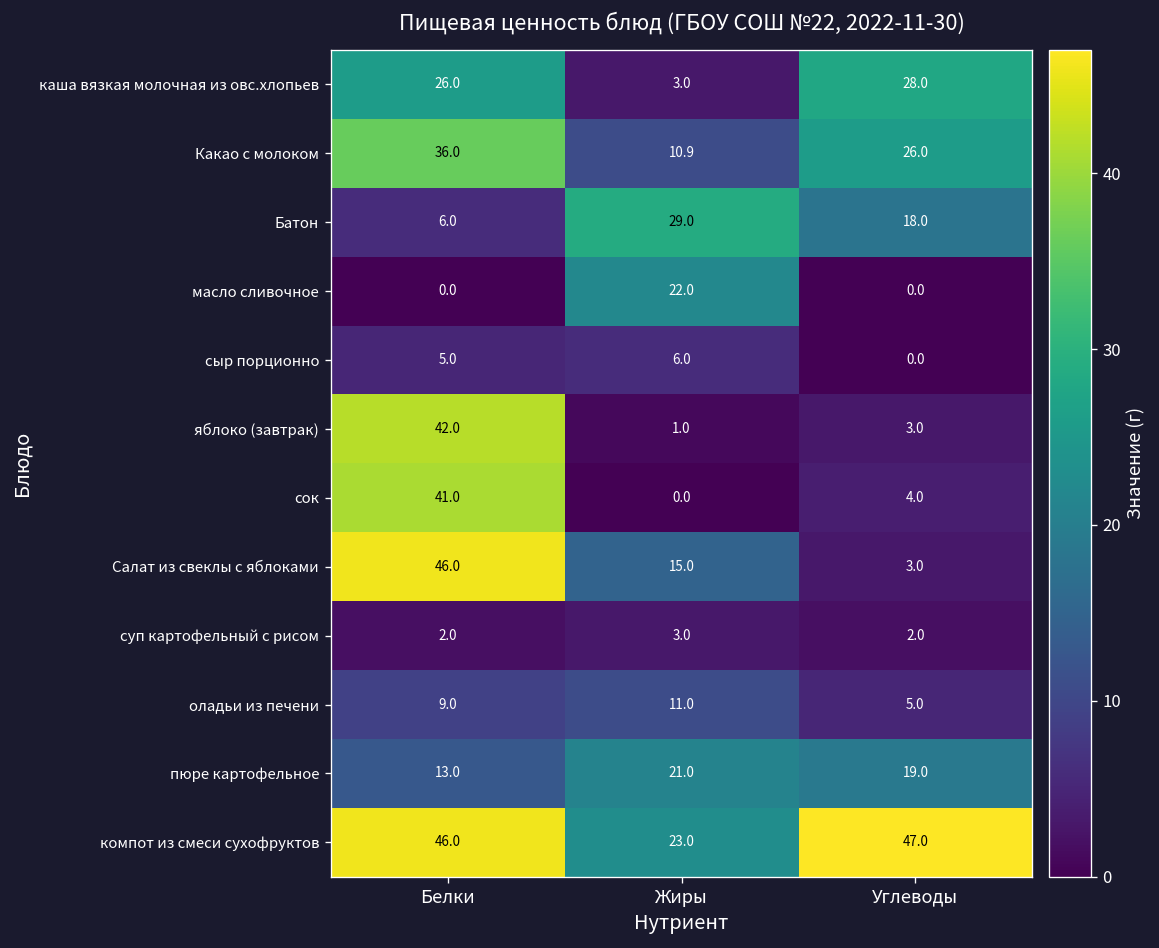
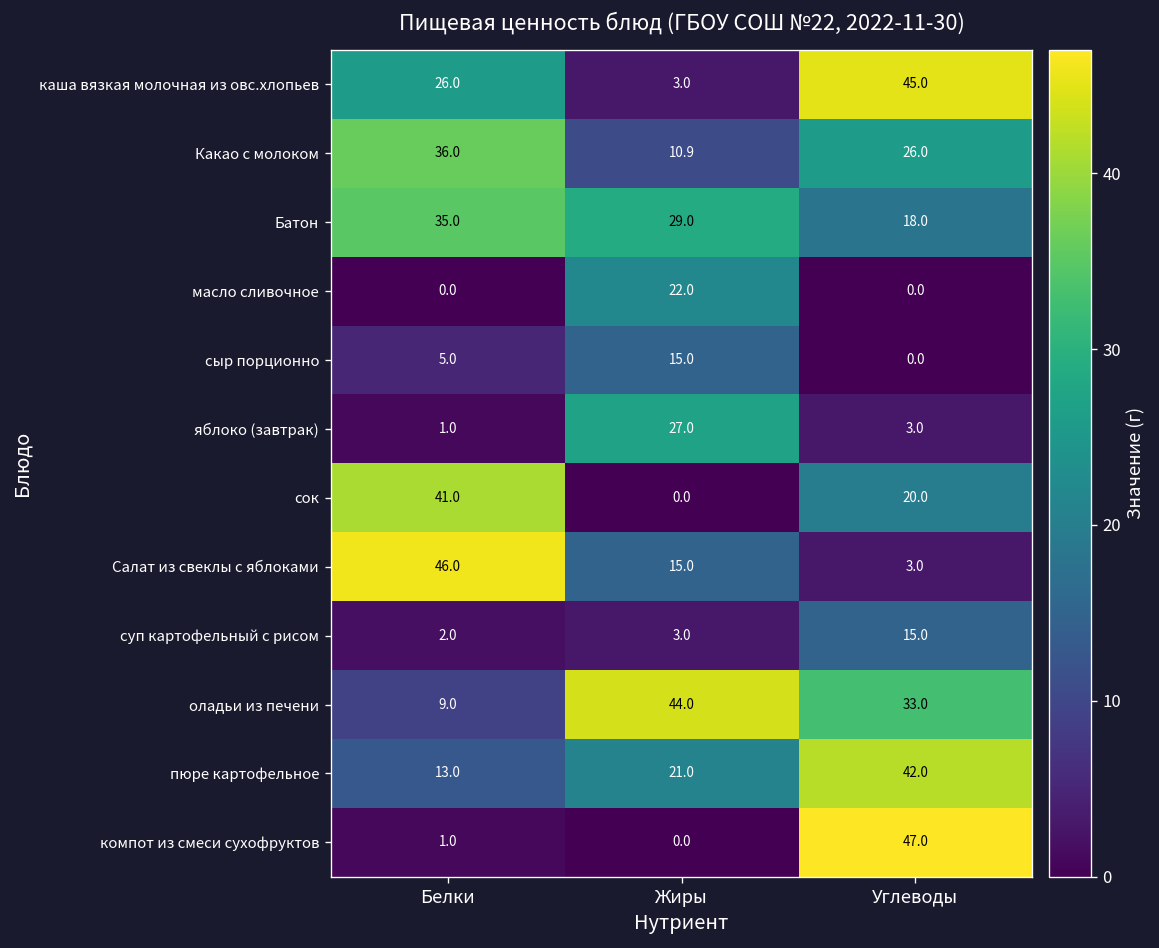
каша вязкая молочная из овс.хлопьев, Углеводы: 28.0 -> 45.0
Батон, Белки: 6.0 -> 35.0
сыр порционно, Жиры: 6.0 -> 15.0
яблоко (завтрак), Белки: 42.0 -> 1.0
яблоко (завтрак), Жиры: 1.0 -> 27.0
сок, Углеводы: 4.0 -> 20.0
суп картофельный с рисом, Углеводы: 2.0 -> 15.0
оладьи из печени, Жиры: 11.0 -> 44.0
оладьи из печени, Углеводы: 5.0 -> 33.0
пюре картофельное, Углеводы: 19.0 -> 42.0
компот из смеси сухофруктов, Белки: 46.0 -> 1.0
компот из смеси сухофруктов, Жиры: 23.0 -> 0.0
